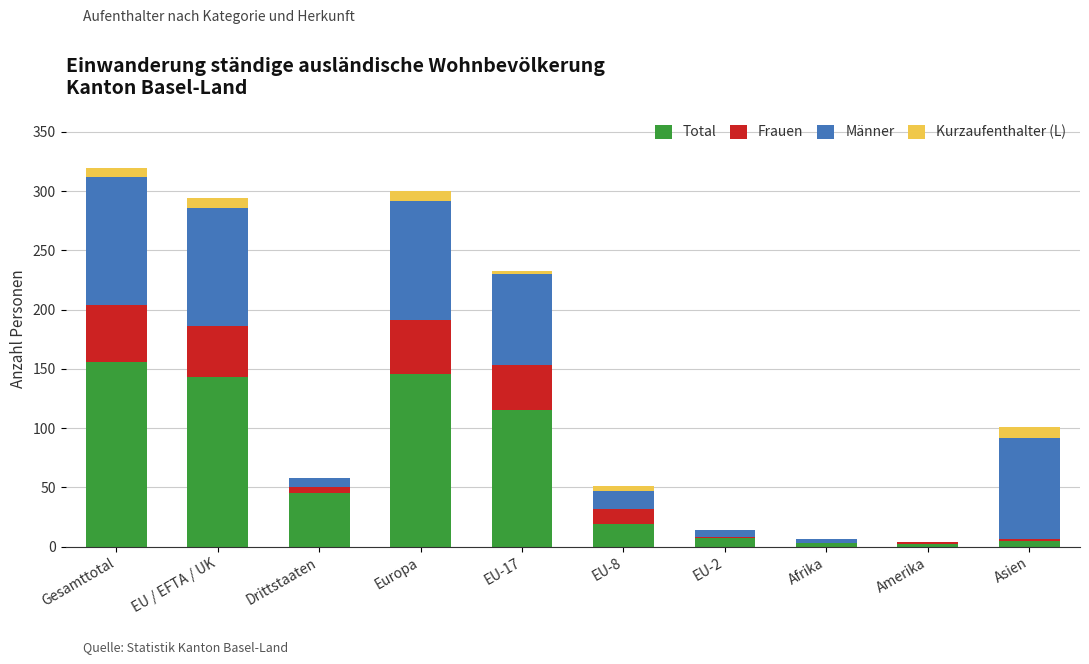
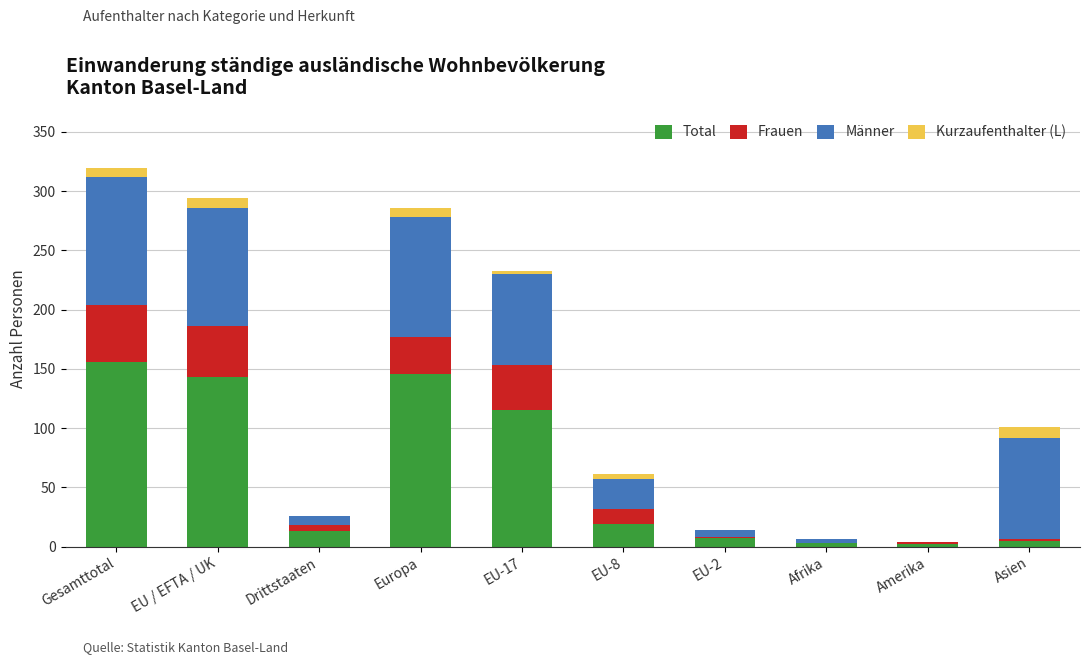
Total, Drittstaaten: 45 -> 13
Frauen, Europa: 45 -> 31
Männer, EU-8: 15 -> 25
